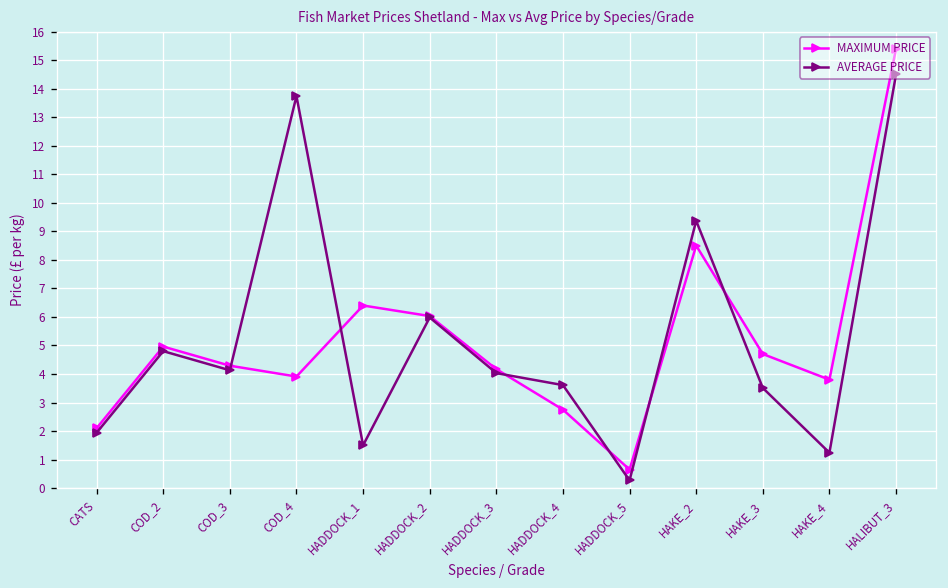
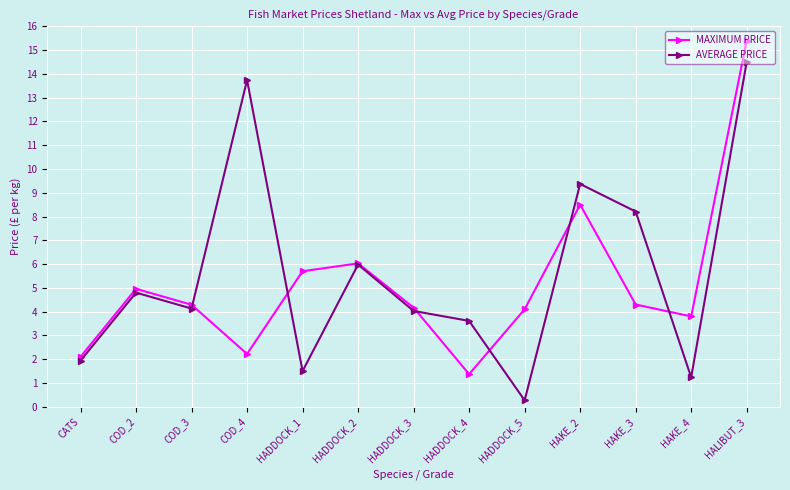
MAXIMUM PRICE, COD_4: 3.9 -> 2.2
MAXIMUM PRICE, HADDOCK_1: 6.4 -> 5.7
MAXIMUM PRICE, HADDOCK_4: 2.8 -> 1.4
MAXIMUM PRICE, HADDOCK_5: 0.7 -> 4.1
MAXIMUM PRICE, HAKE_3: 4.7 -> 4.3
AVERAGE PRICE, HAKE_3: 3.5 -> 8.2
